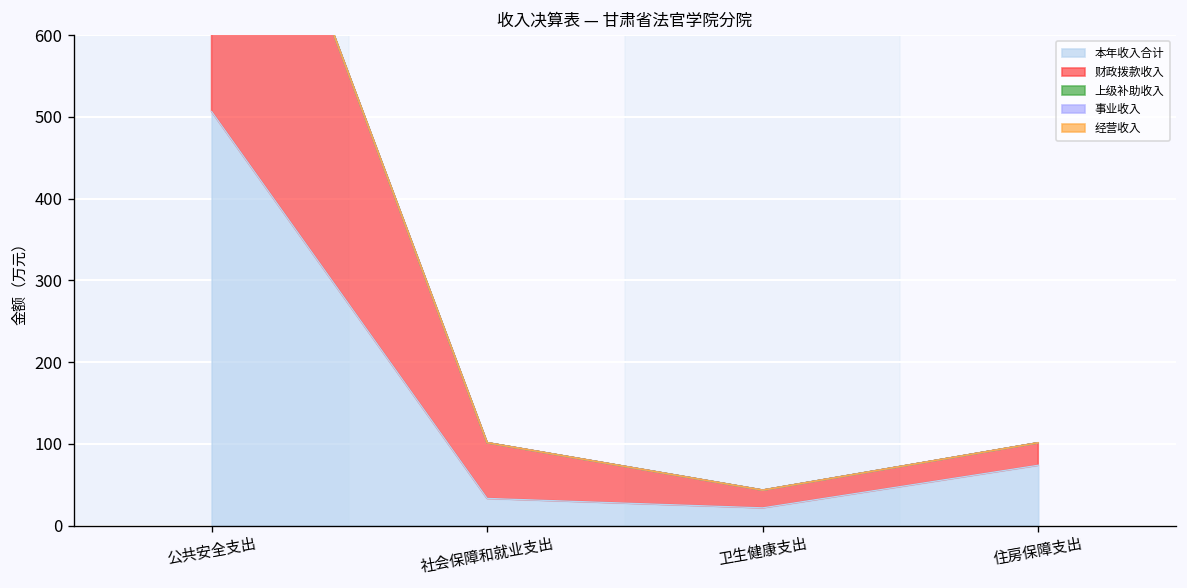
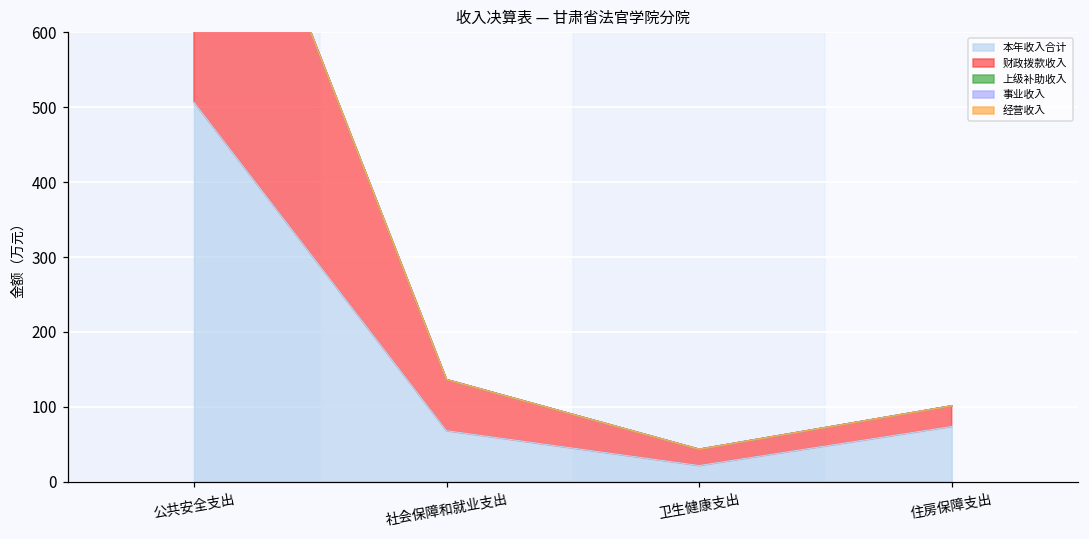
本年收入合计, 社会保障和就业支出: 30 -> 70
